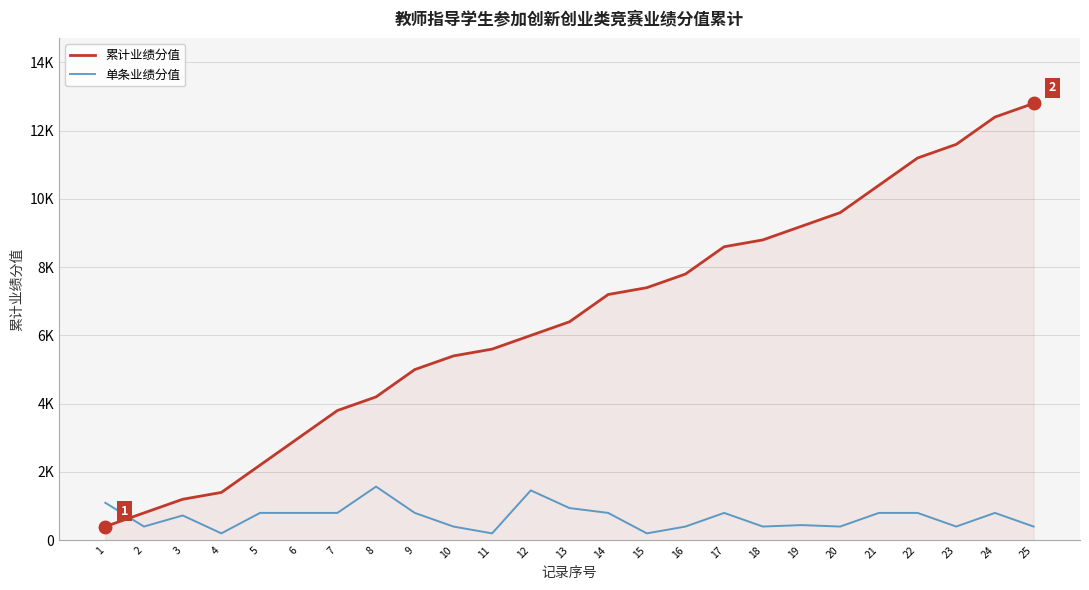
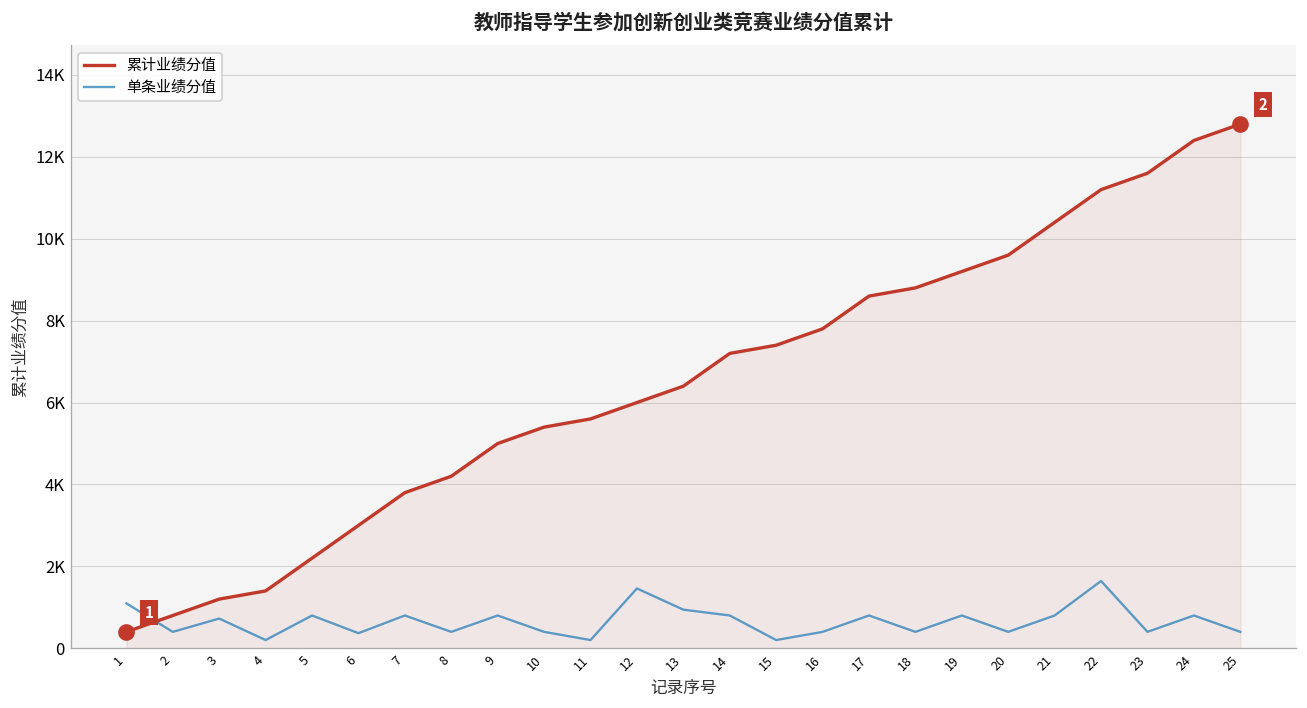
单条业绩分值, 6: 800 -> 400
单条业绩分值, 8: 1600 -> 400
单条业绩分值, 19: 400 -> 800
单条业绩分值, 22: 800 -> 1600
